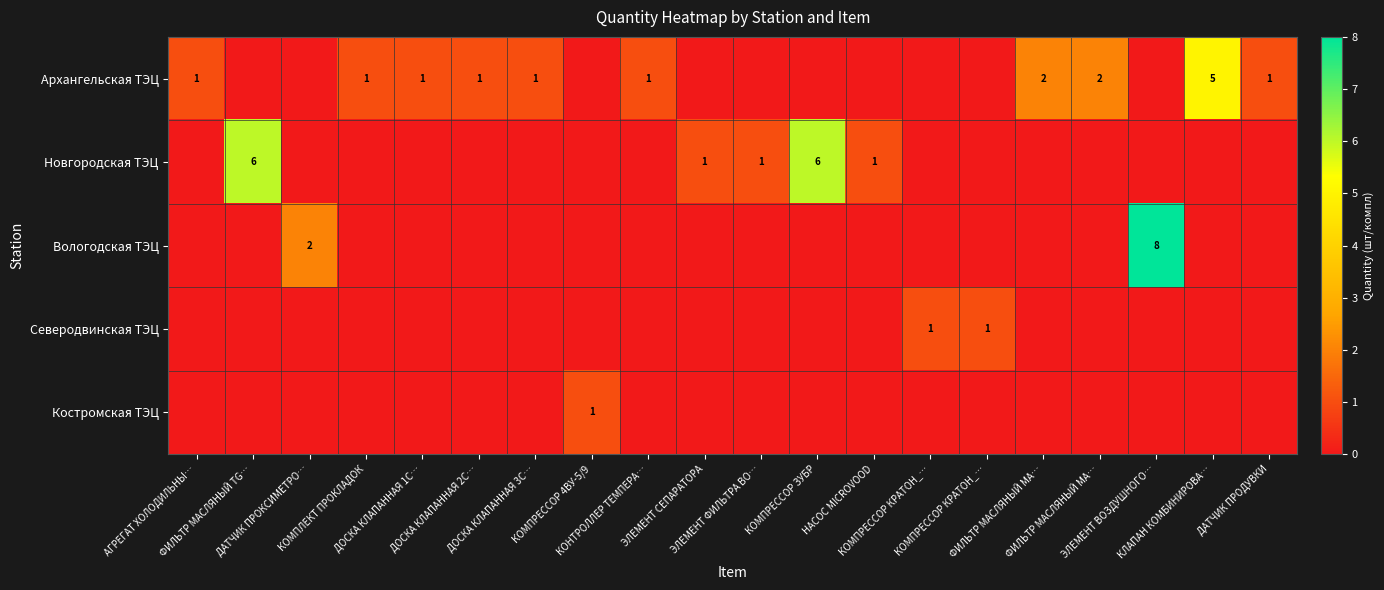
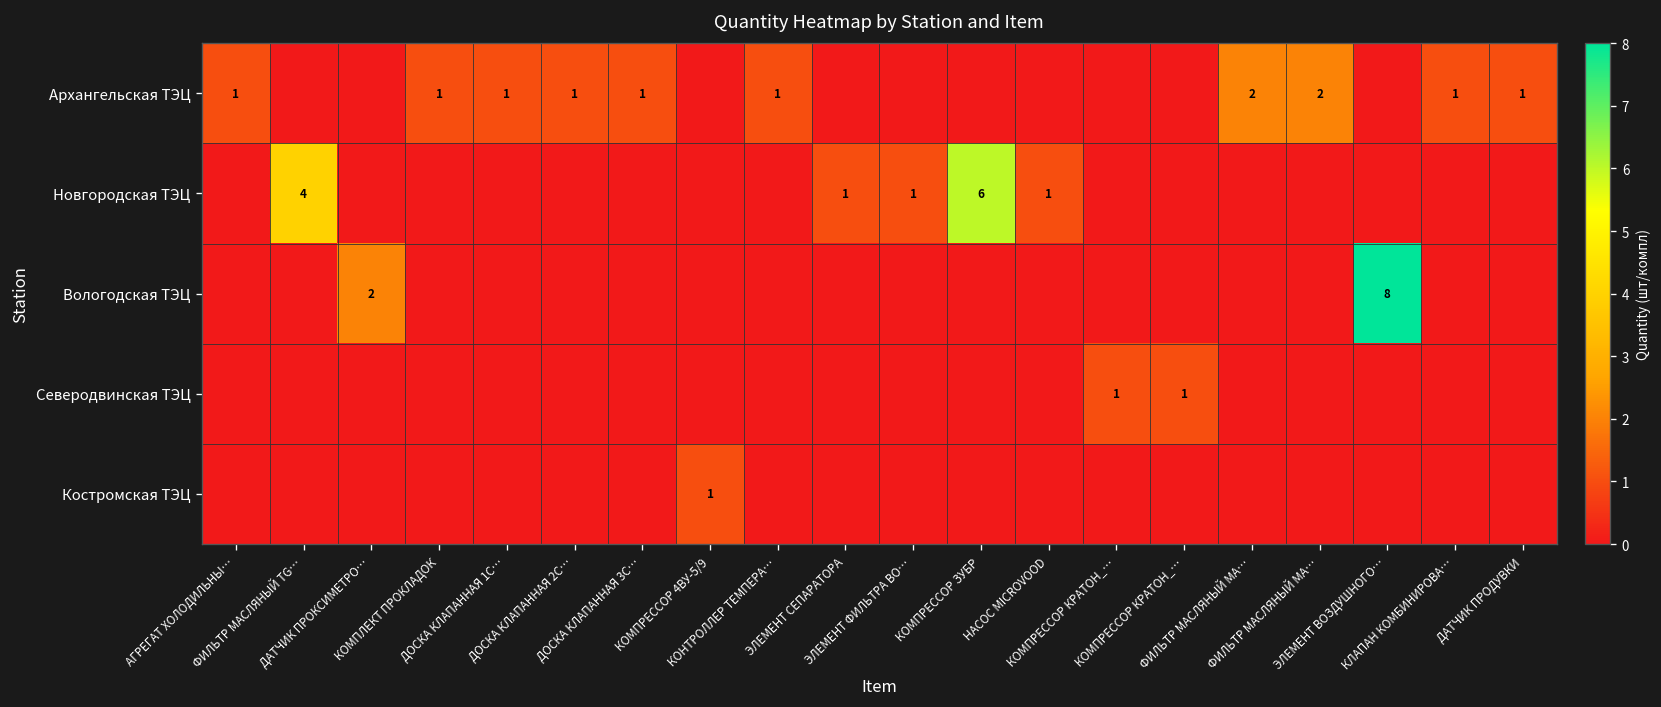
Архангельская ТЭЦ, КЛАПАН КОМБИНИРОВА…: 5 -> 1
Новгородская ТЭЦ, ФИЛЬТР МАСЛЯНЫЙ TG…: 6 -> 4
